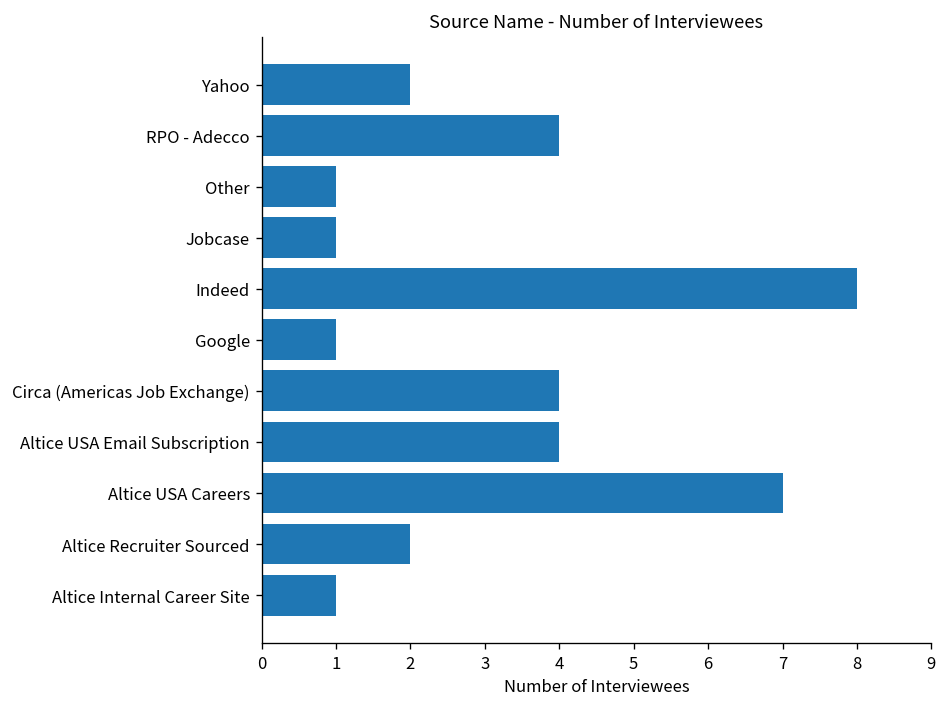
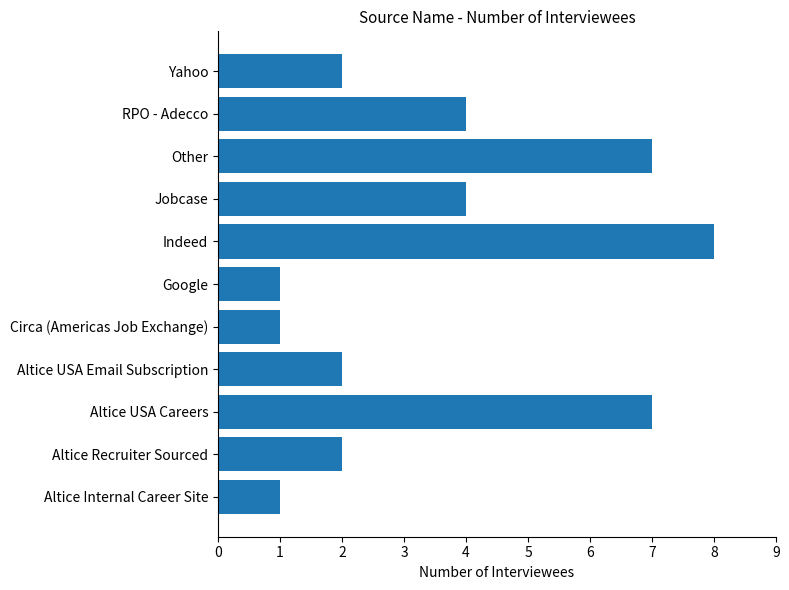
Other: 1 -> 7
Jobcase: 1 -> 4
Circa (Americas Job Exchange): 4 -> 1
Altice USA Email Subscription: 4 -> 2
